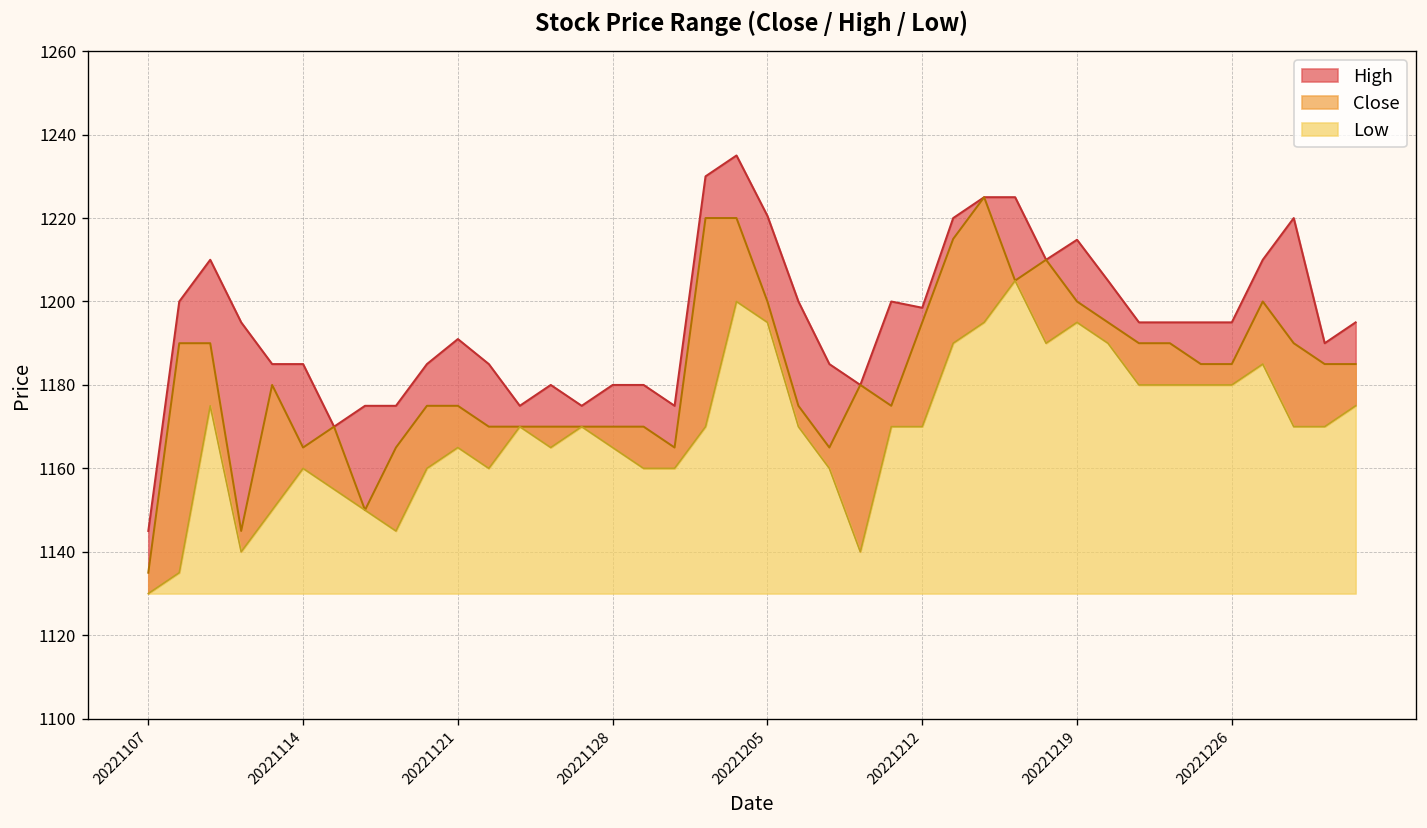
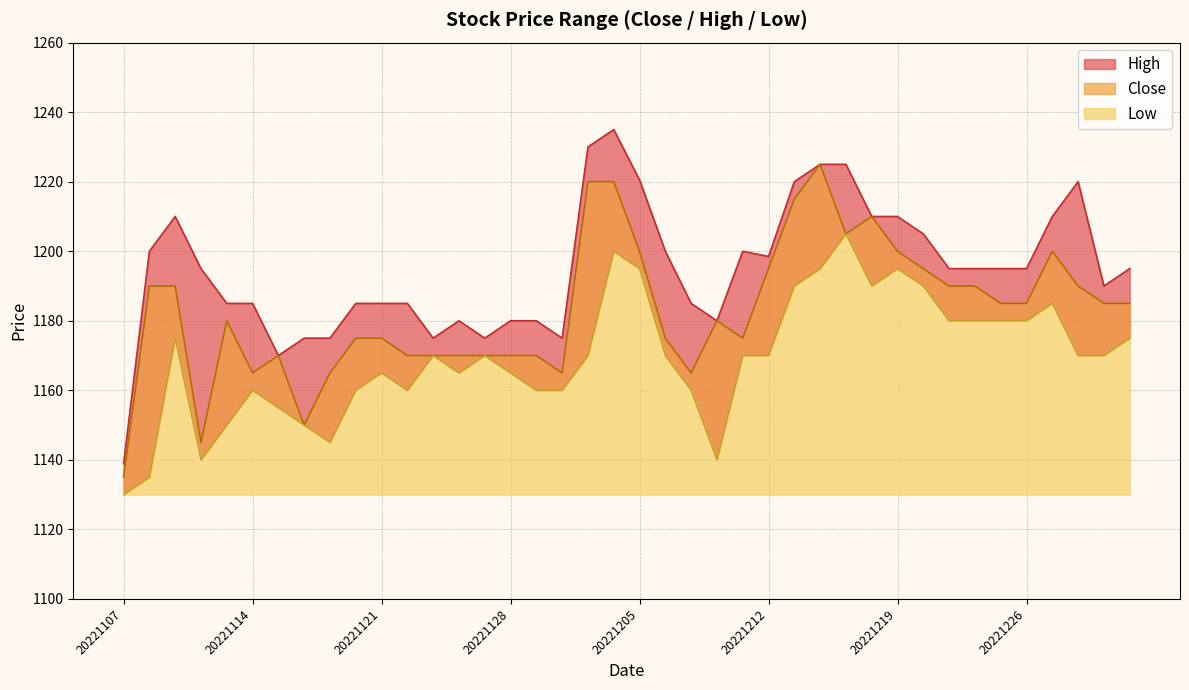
High, 20221107: 1145 -> 1139
High, 20221121: 1191 -> 1185
High, 20221219: 1215 -> 1210
